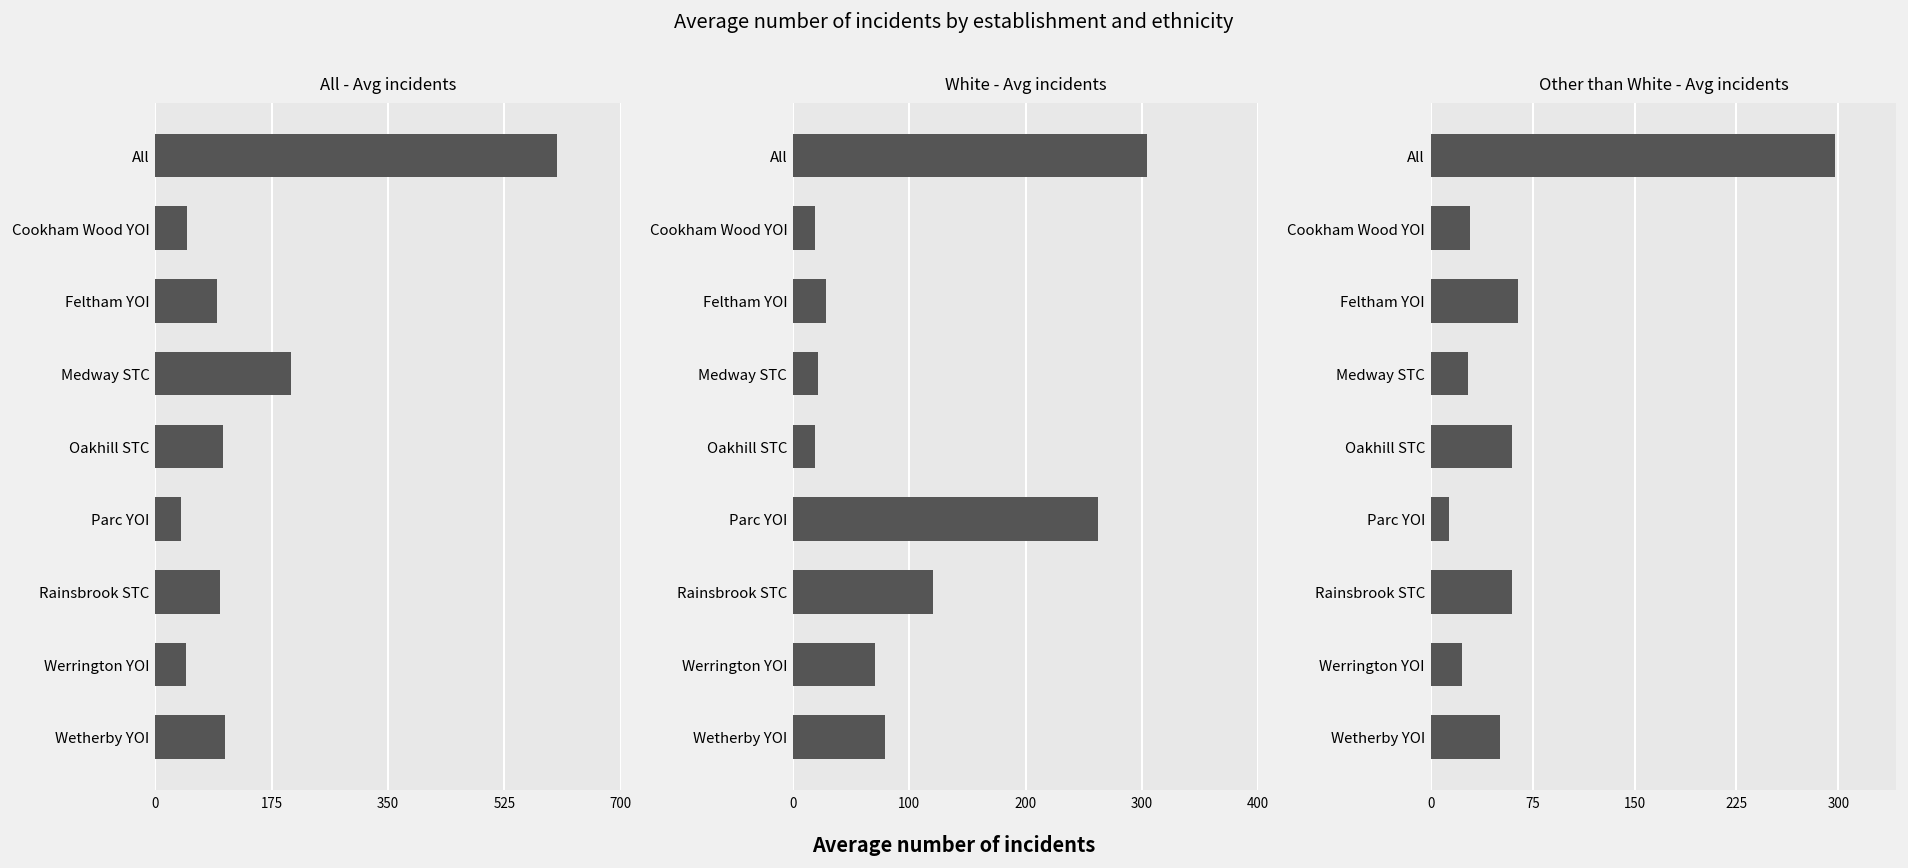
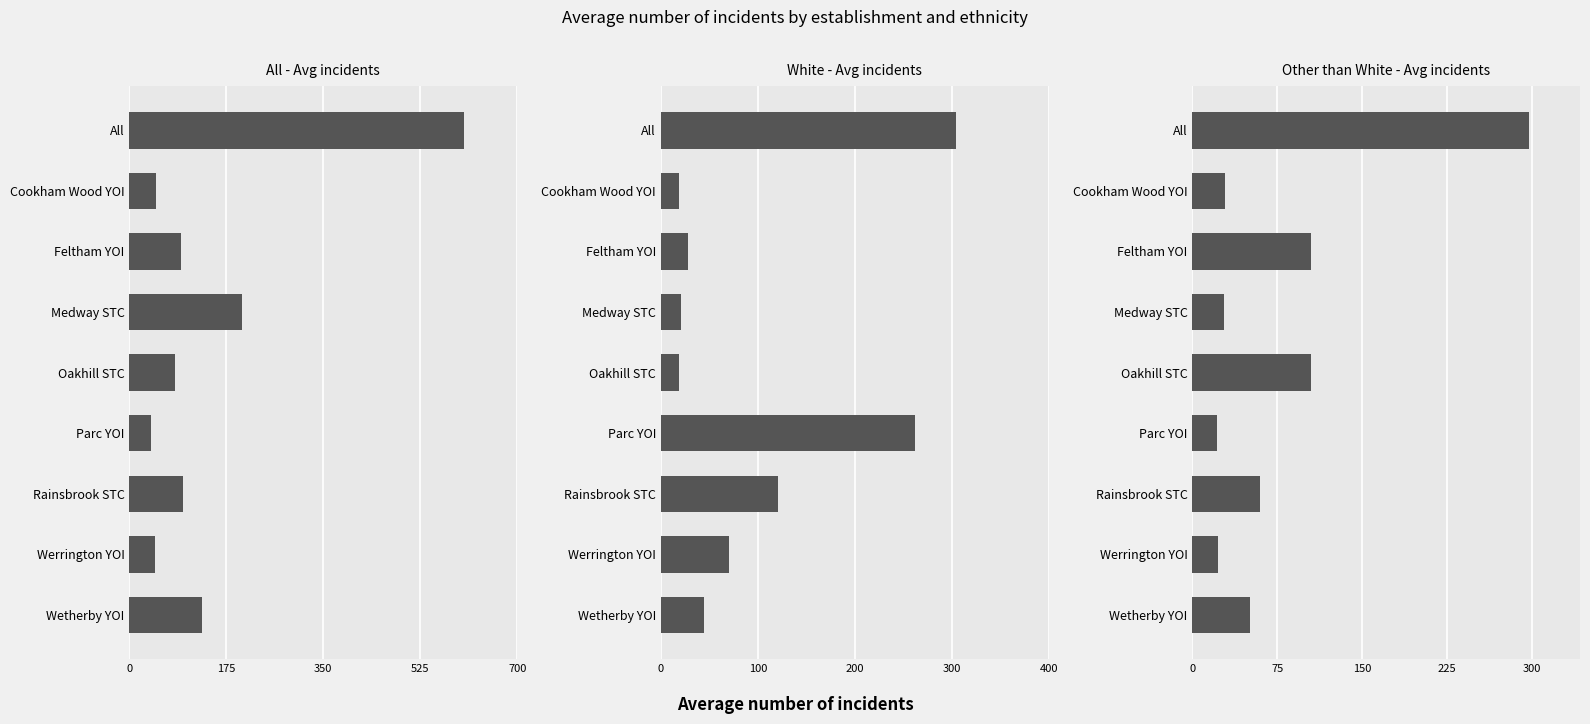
All - Avg incidents, Oakhill STC: 100 -> 80
All - Avg incidents, Wetherby YOI: 100 -> 130
White - Avg incidents, Wetherby YOI: 80 -> 40
Other than White - Avg incidents, Feltham YOI: 64 -> 105
Other than White - Avg incidents, Oakhill STC: 60 -> 105
Other than White - Avg incidents, Parc YOI: 13 -> 22
